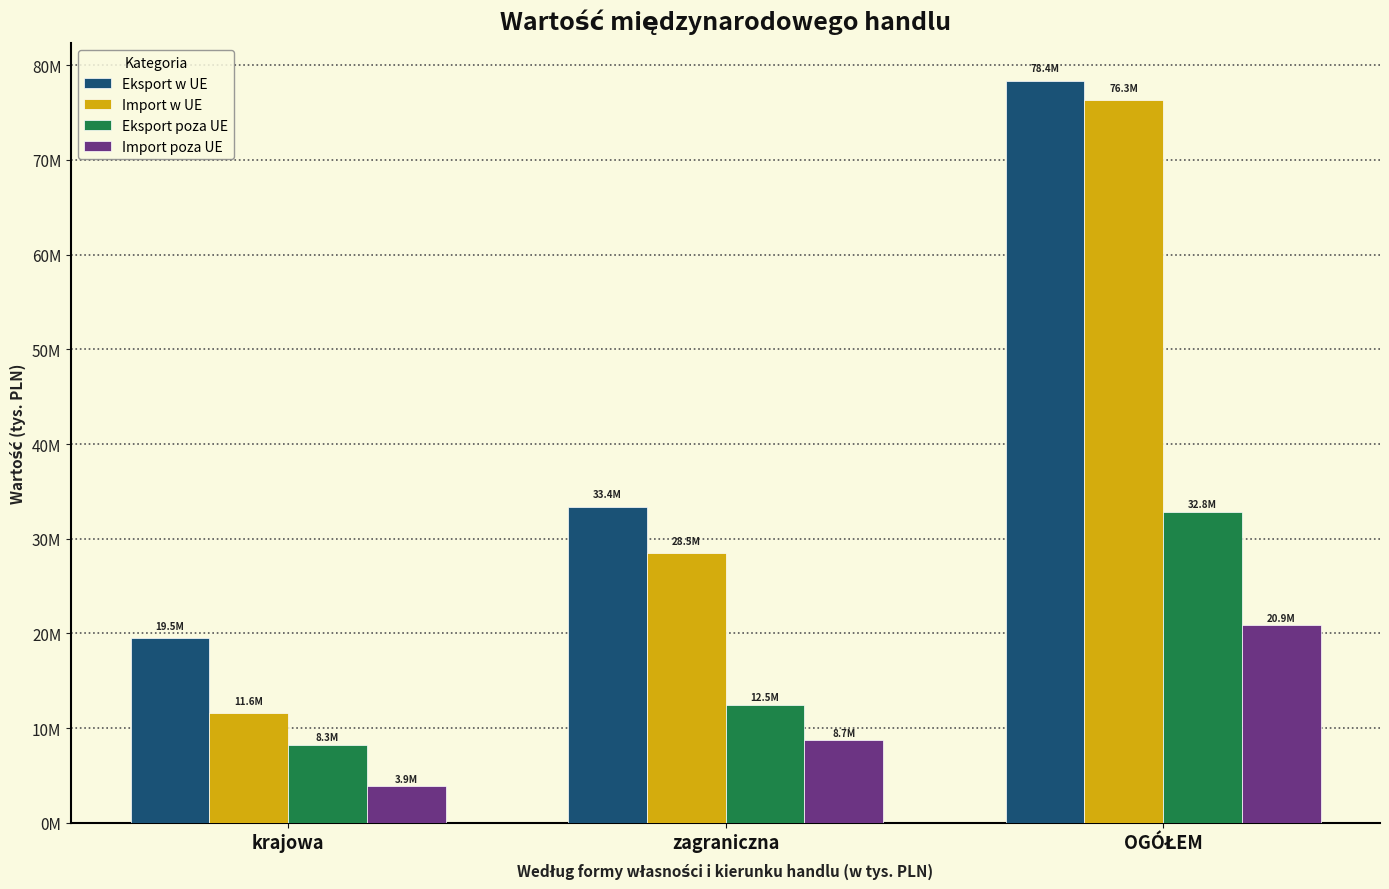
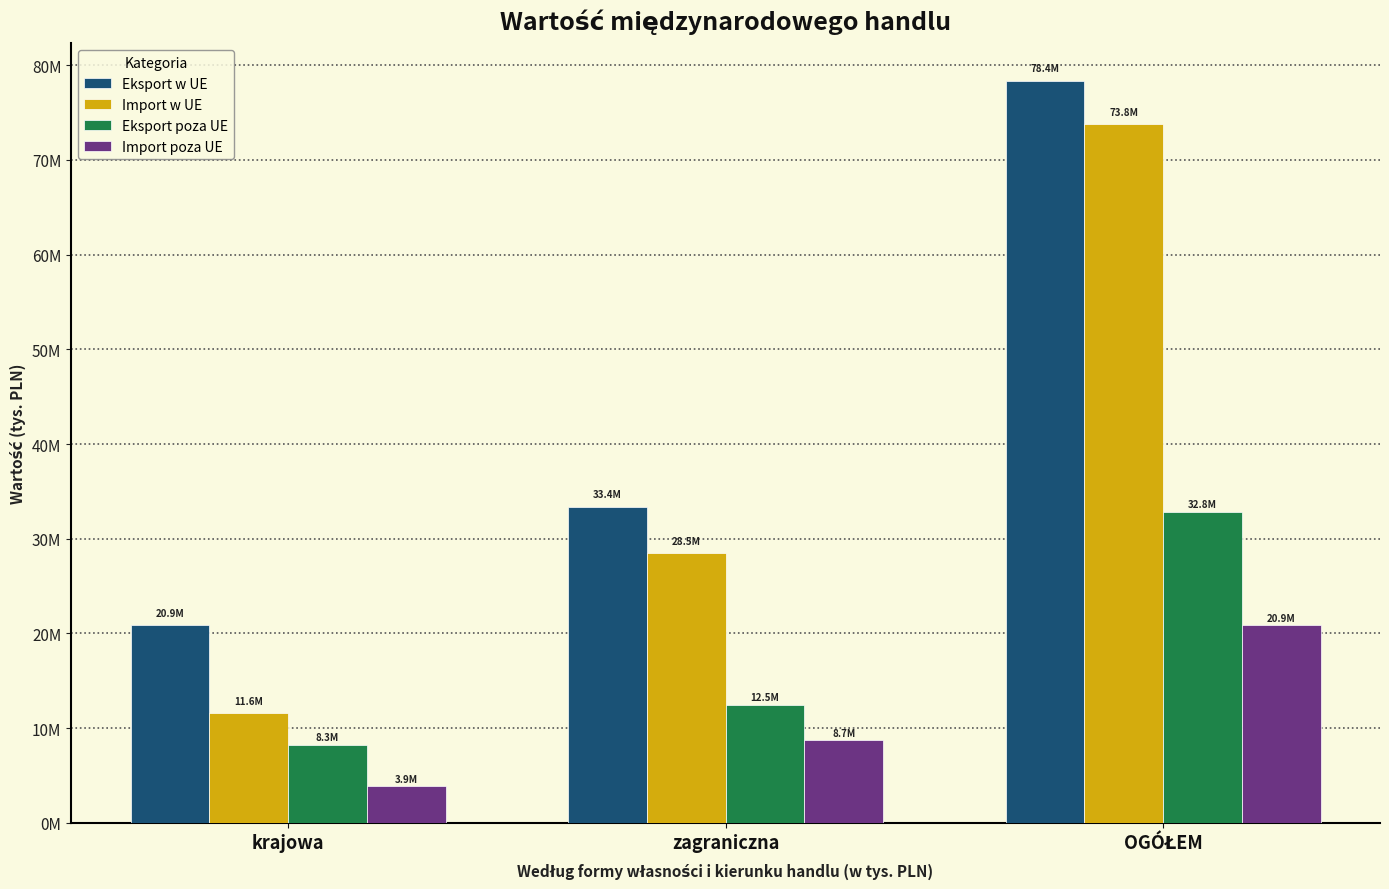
Eksport w UE, krajowa: 19.5M -> 20.9M
Import w UE, OGÓŁEM: 76.3M -> 73.8M
